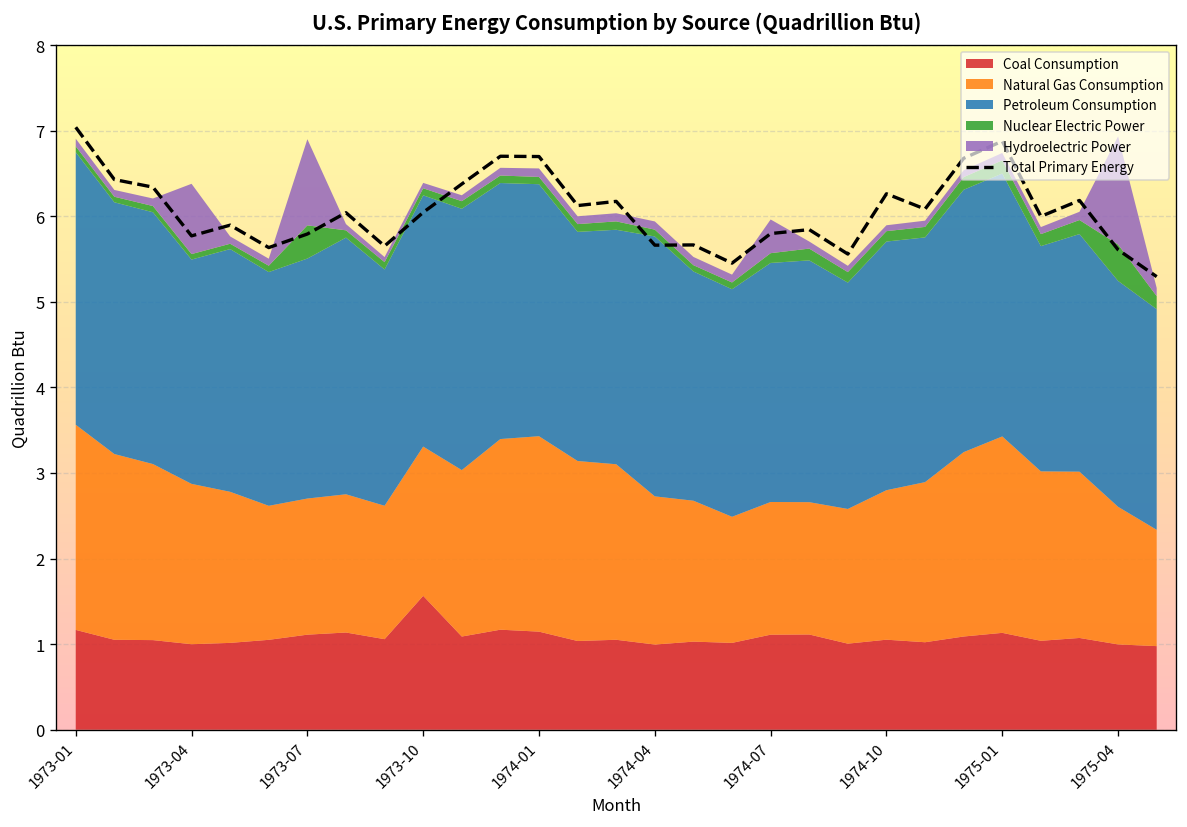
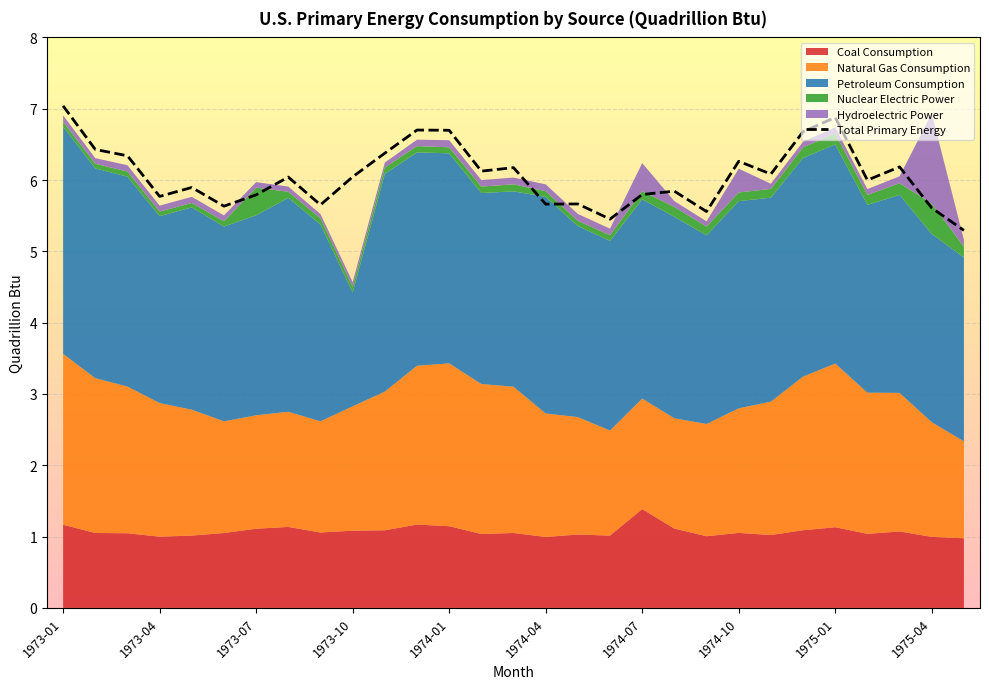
Hydroelectric Power, 1973-04: 0.8 -> 0.1
Hydroelectric Power, 1973-07: 1.0 -> 0.1
Coal Consumption, 1973-10: 1.6 -> 1.1
Petroleum Consumption, 1973-10: 2.9 -> 1.6
Coal Consumption, 1974-07: 1.1 -> 1.4
Hydroelectric Power, 1974-10: 0.1 -> 0.3
